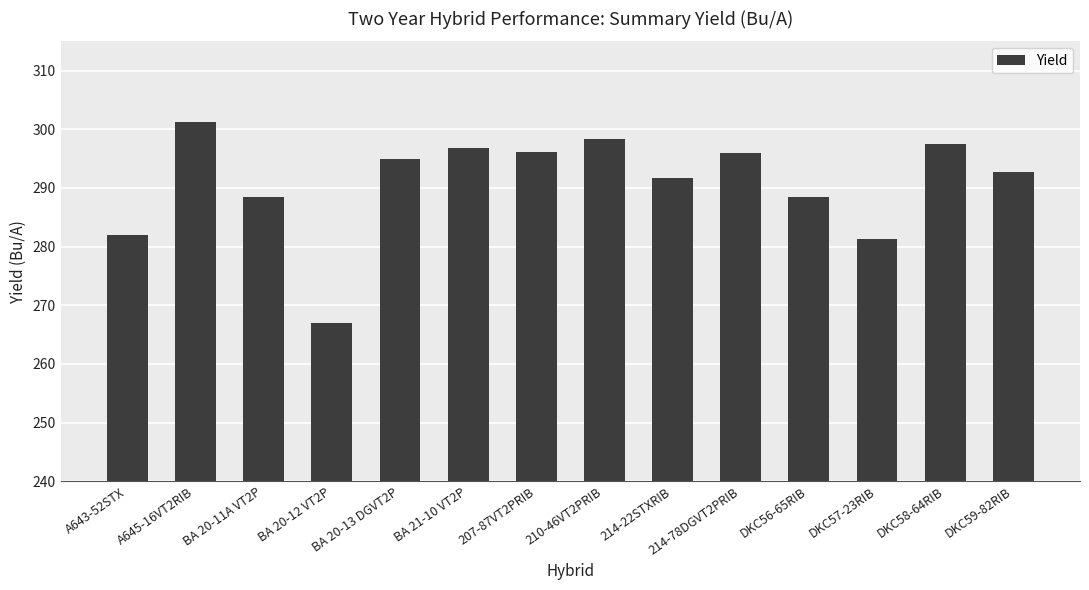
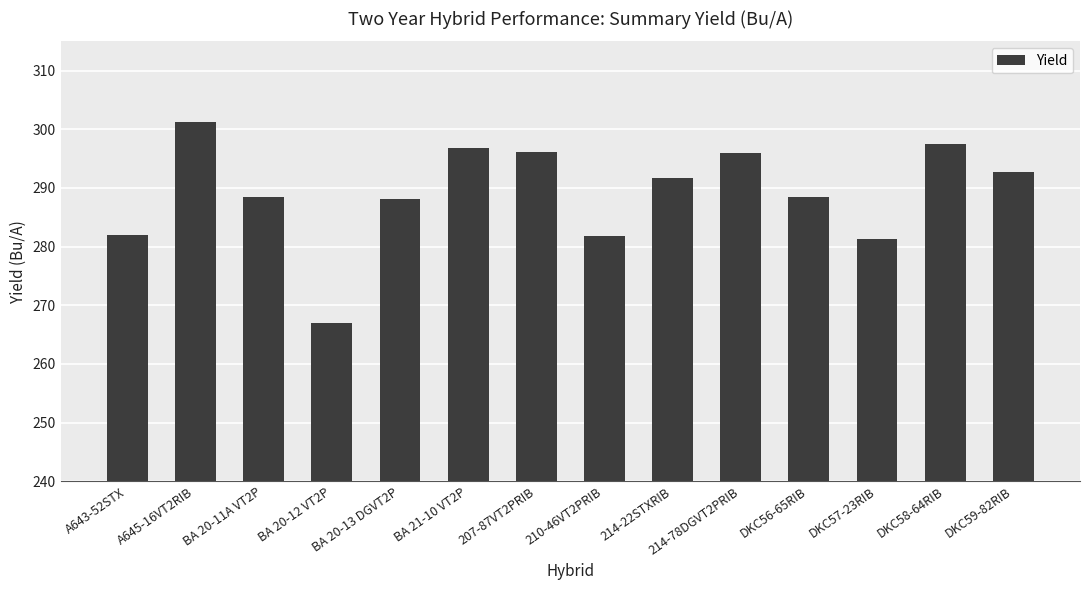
BA 20-13 DGVT2P: 295 -> 288
210-46VT2PRIB: 298 -> 282
